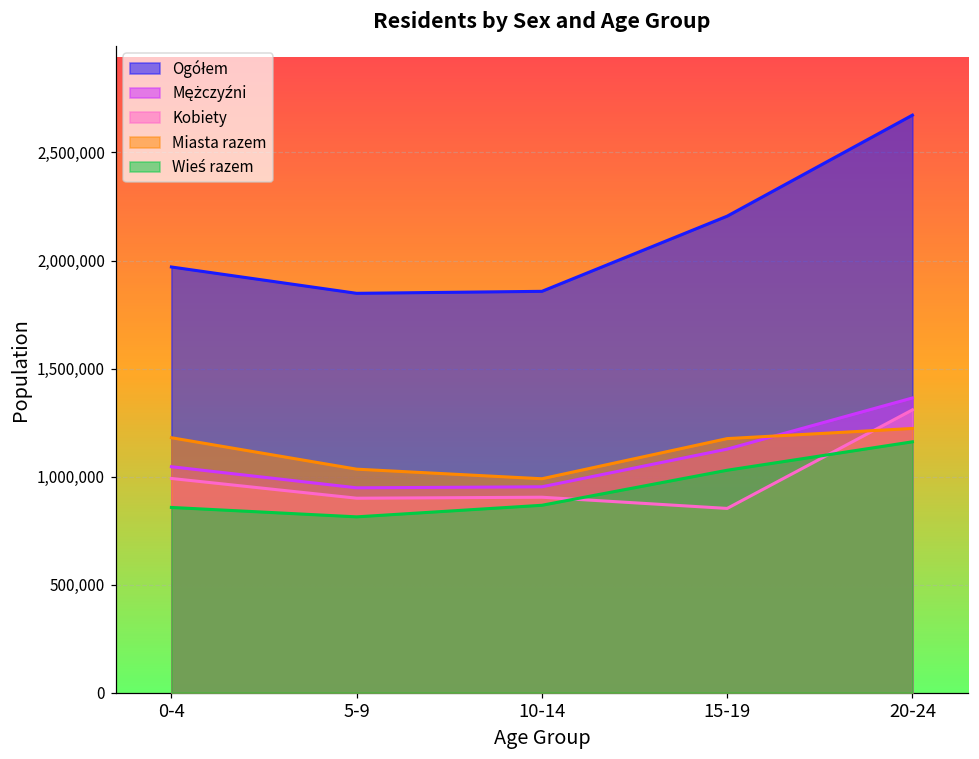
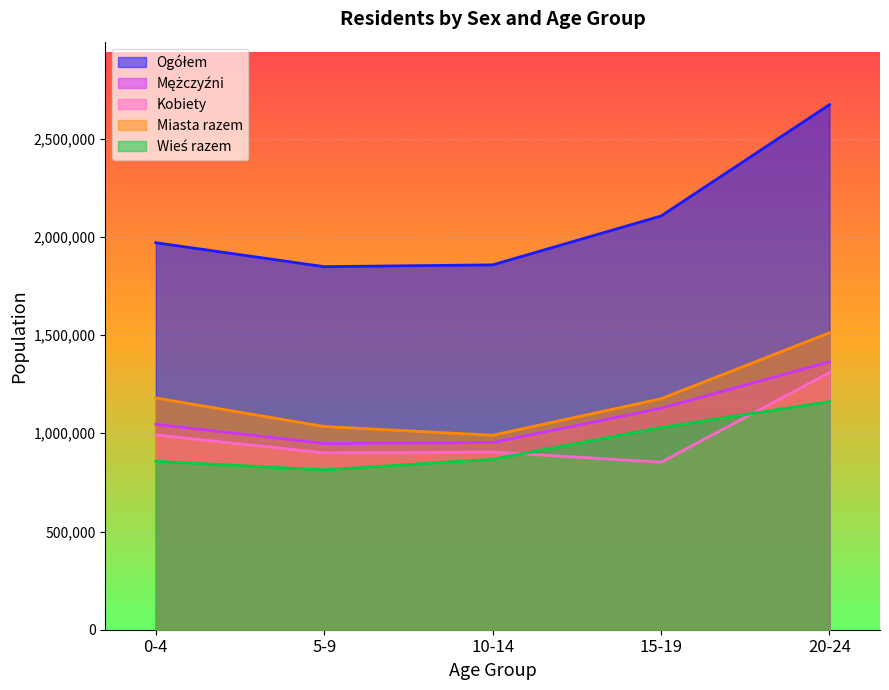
Ogółem, 15-19: 2,210,000 -> 2,110,000
Miasta razem, 20-24: 1,220,000 -> 1,510,000
